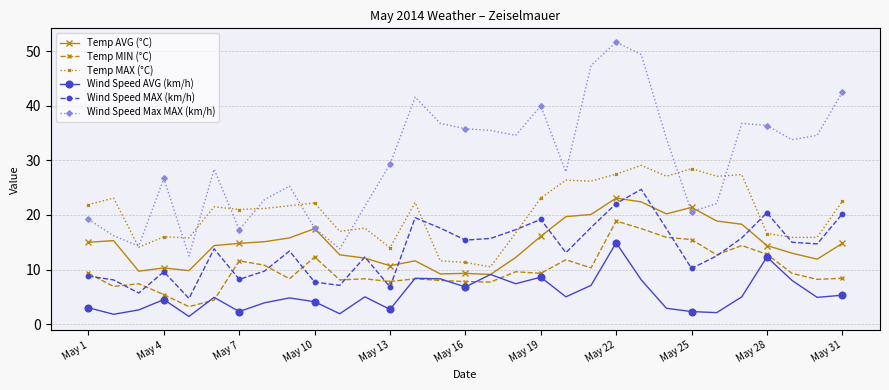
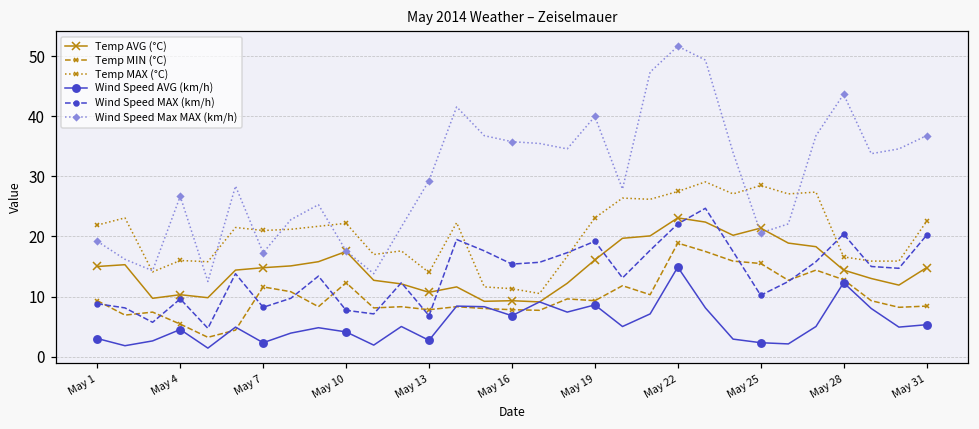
Wind Speed Max MAX (km/h), May 28: 36 -> 44
Wind Speed Max MAX (km/h), May 31: 43 -> 37
